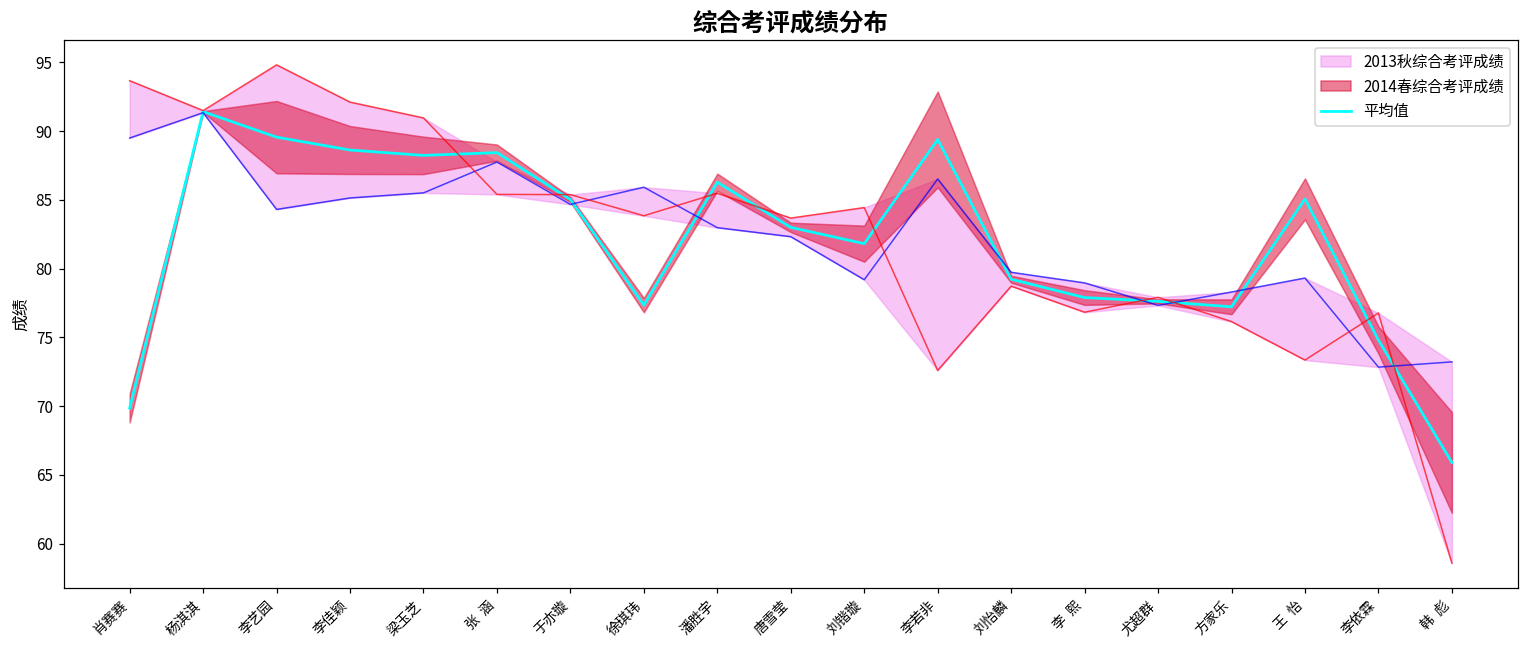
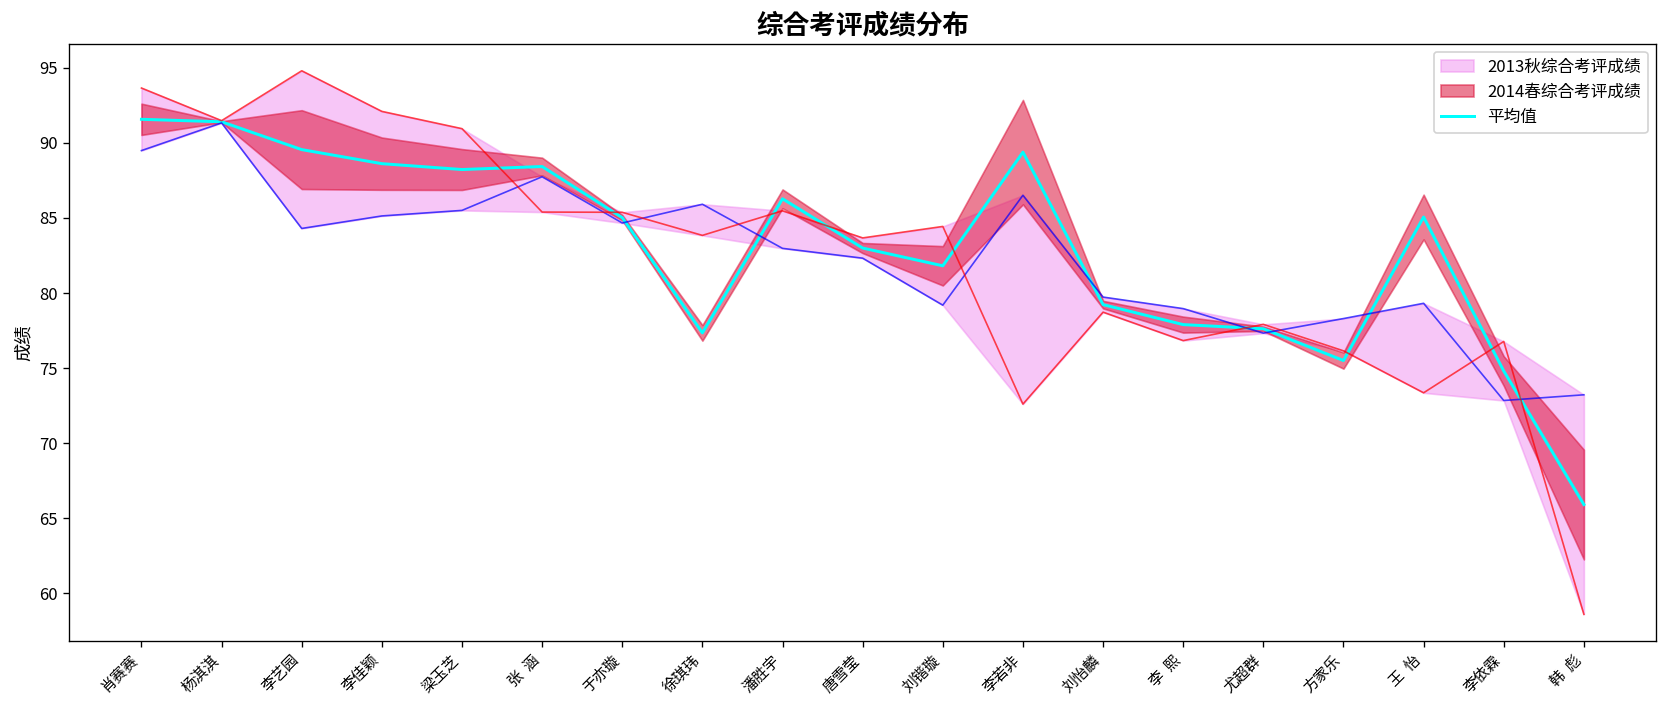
平均值, 肖赛赛: 69.9 -> 91.6
平均值, 方家乐: 77.2 -> 75.5
